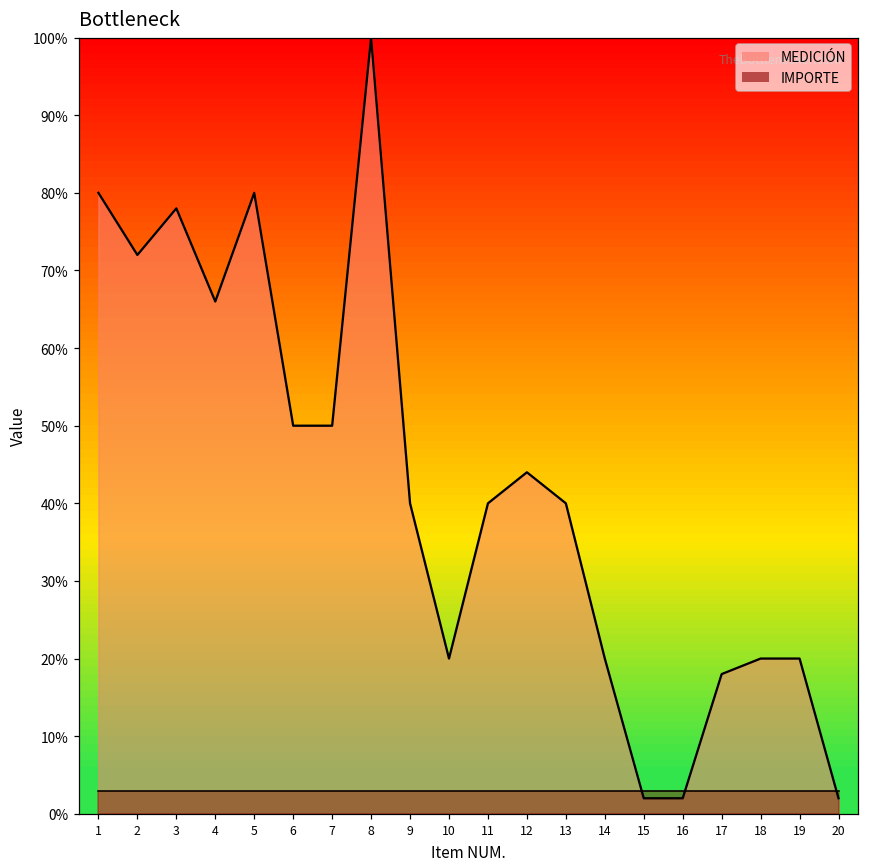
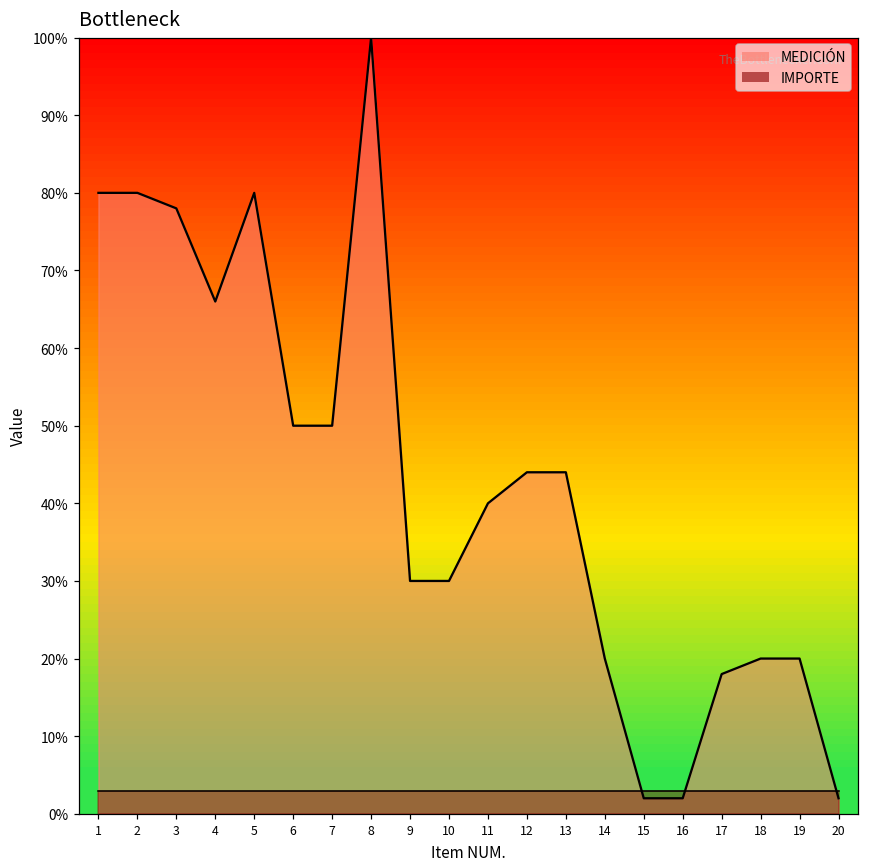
MEDICIÓN, 2: 72% -> 80%
MEDICIÓN, 9: 40% -> 30%
MEDICIÓN, 10: 20% -> 30%
MEDICIÓN, 13: 40% -> 44%
